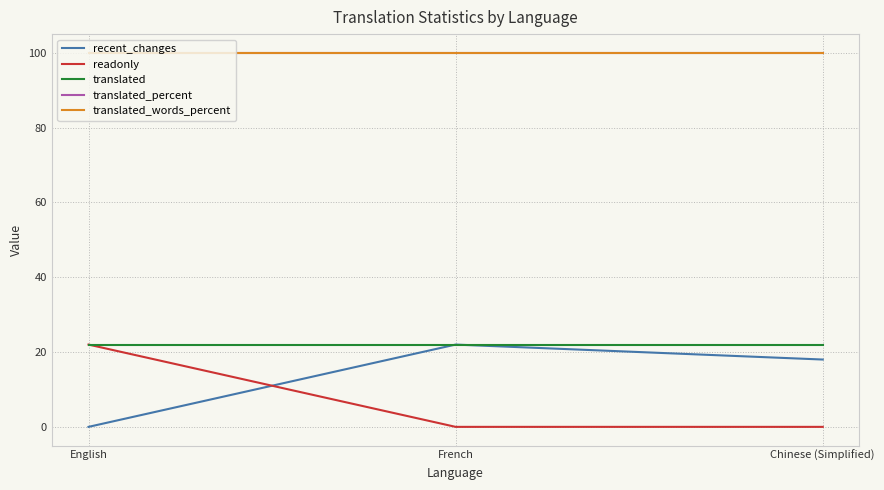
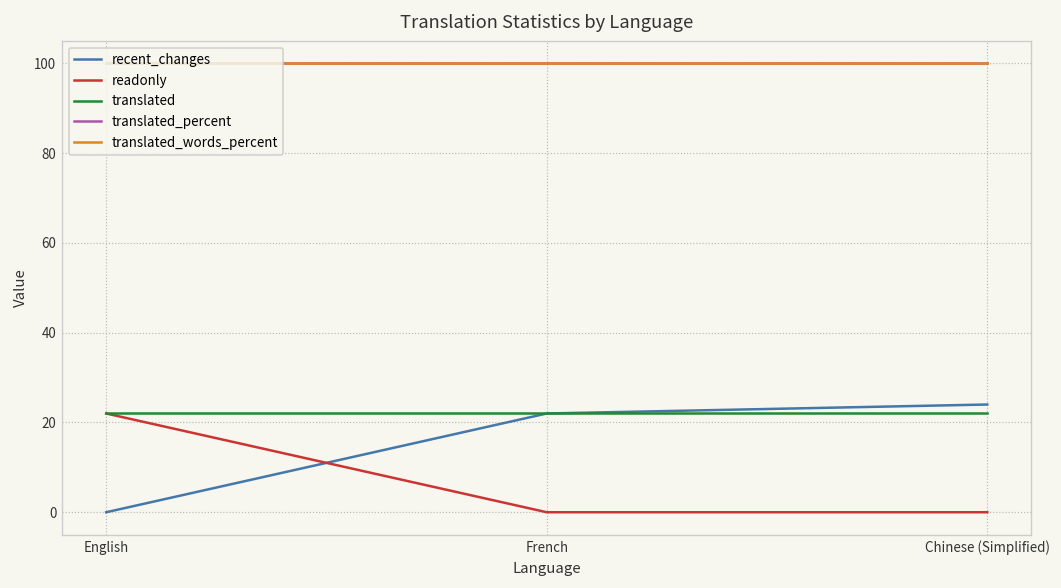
recent_changes, Chinese (Simplified): 18 -> 24
